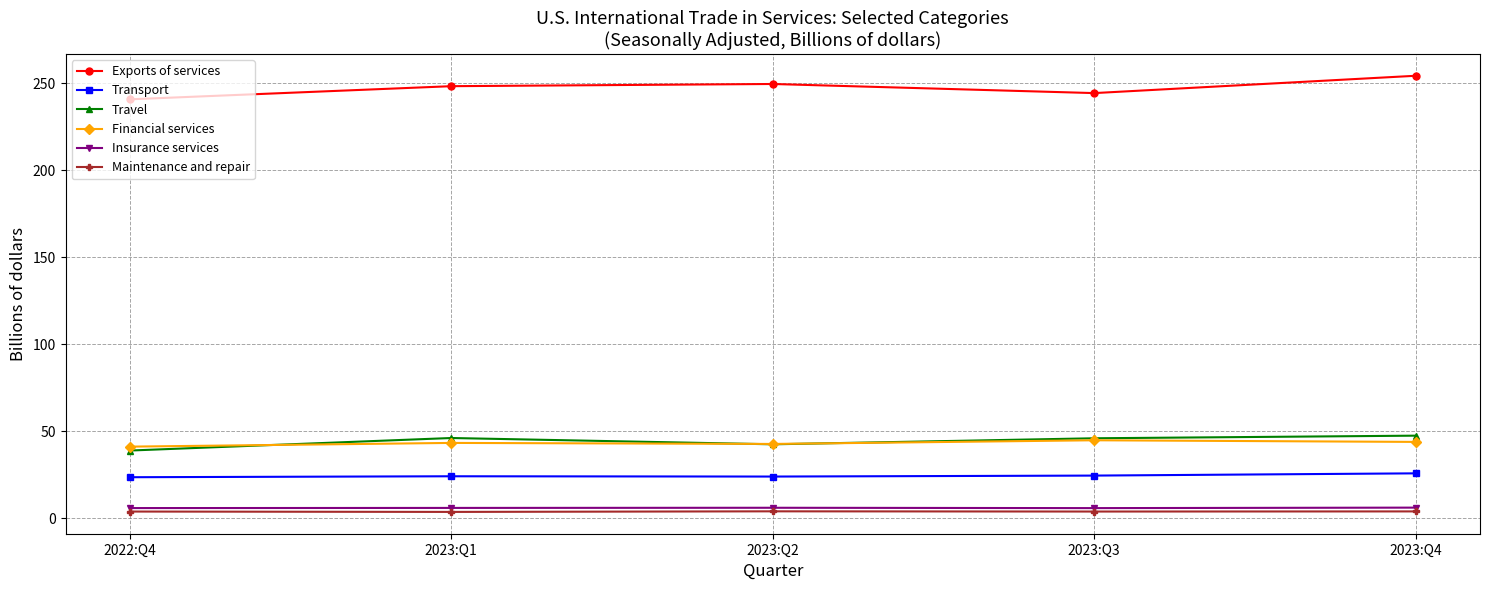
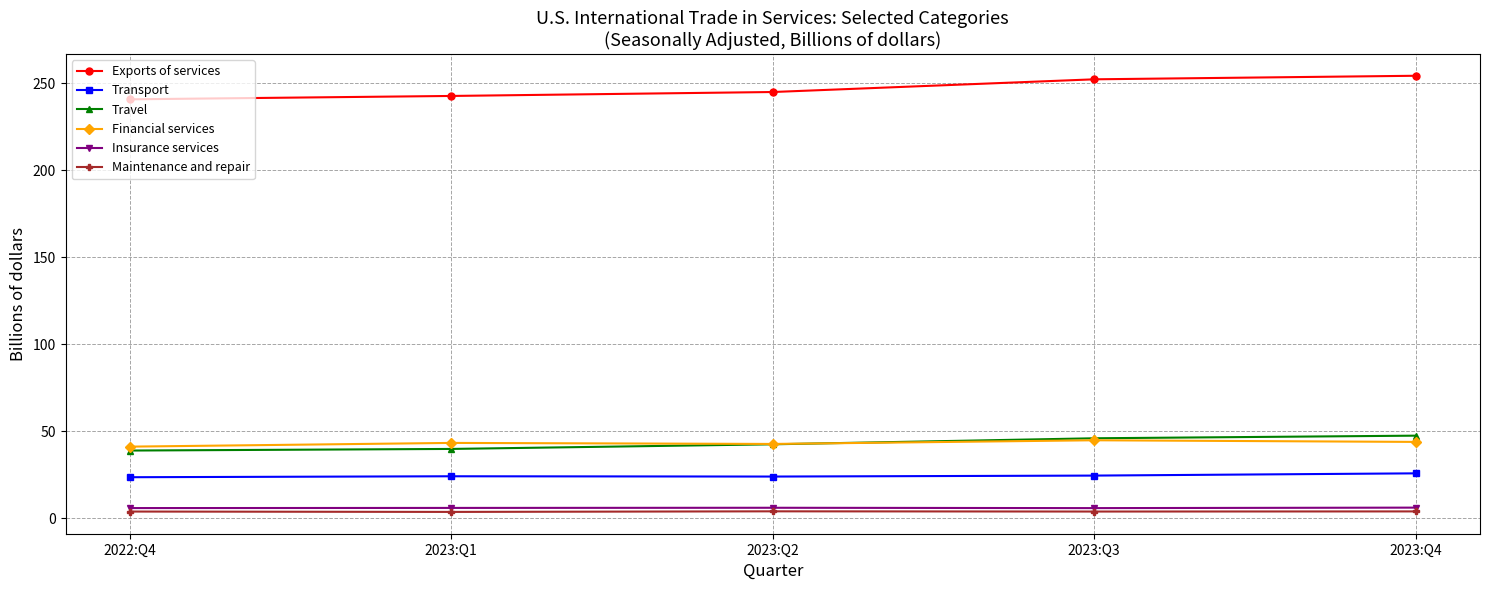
Exports of services, 2023:Q1: 248 -> 243
Travel, 2023:Q1: 46 -> 40
Exports of services, 2023:Q2: 250 -> 245
Exports of services, 2023:Q3: 244 -> 252
